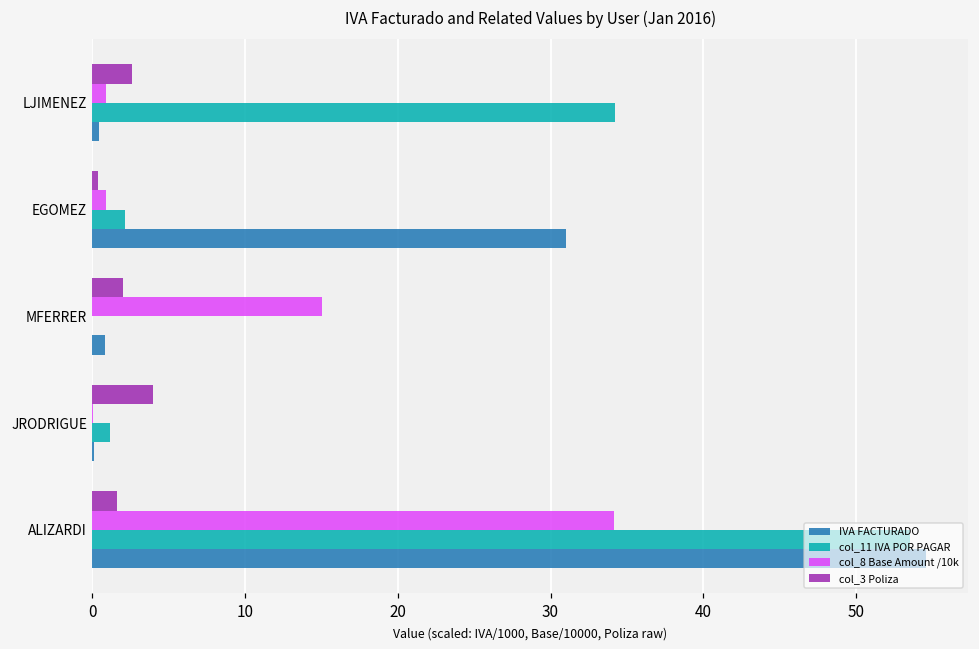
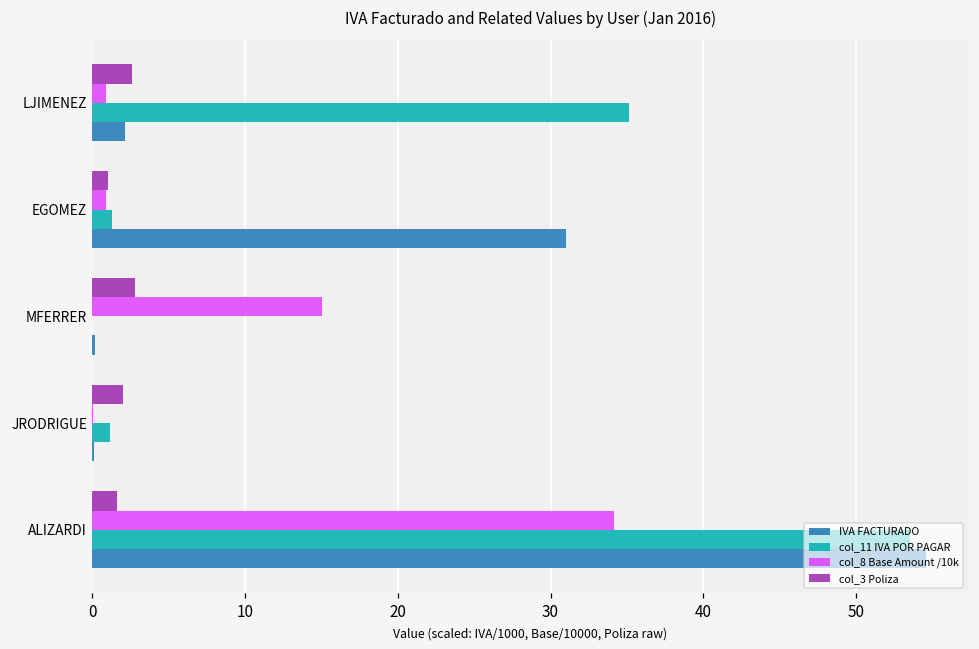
col_11 IVA POR PAGAR, LJIMENEZ: 34.2 -> 35.1
IVA FACTURADO, LJIMENEZ: 0.4 -> 2.1
col_3 Poliza, EGOMEZ: 0.4 -> 1.0
col_11 IVA POR PAGAR, EGOMEZ: 2.1 -> 1.3
col_3 Poliza, MFERRER: 2.0 -> 2.8
IVA FACTURADO, MFERRER: 0.8 -> 0.2
col_3 Poliza, JRODRIGUE: 4 -> 2
